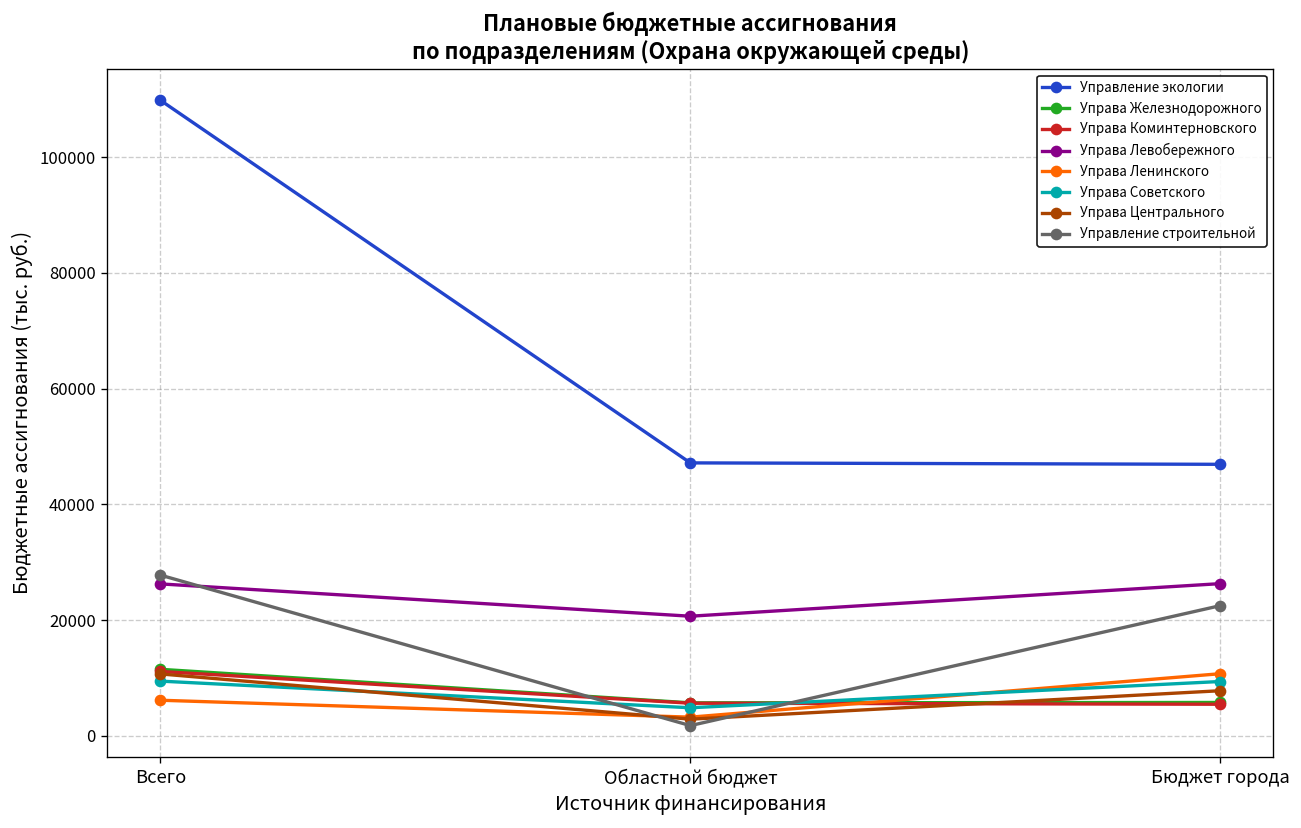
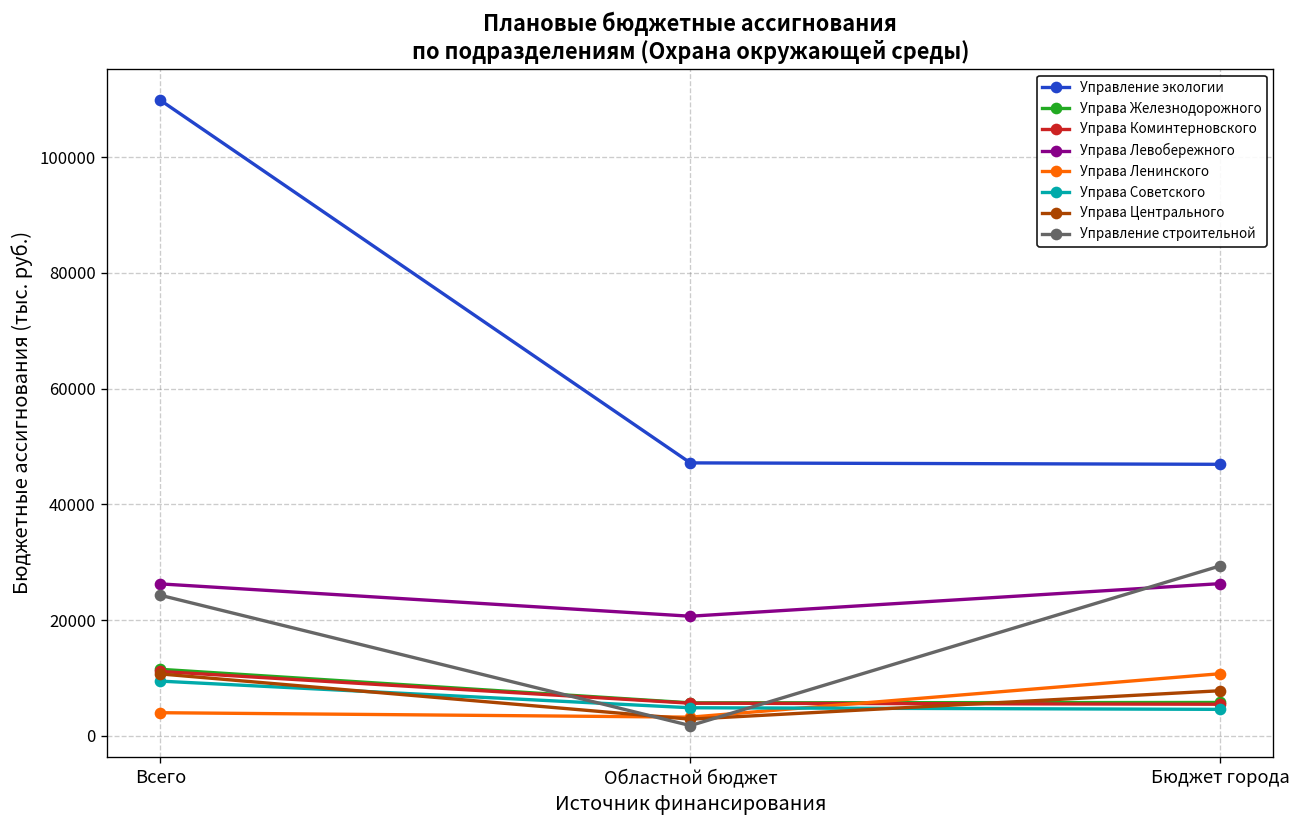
Управа Ленинского, Всего: 6000 -> 4000
Управление строительной, Всего: 28000 -> 24000
Управа Советского, Бюджет города: 9000 -> 5000
Управление строительной, Бюджет города: 23000 -> 29000
